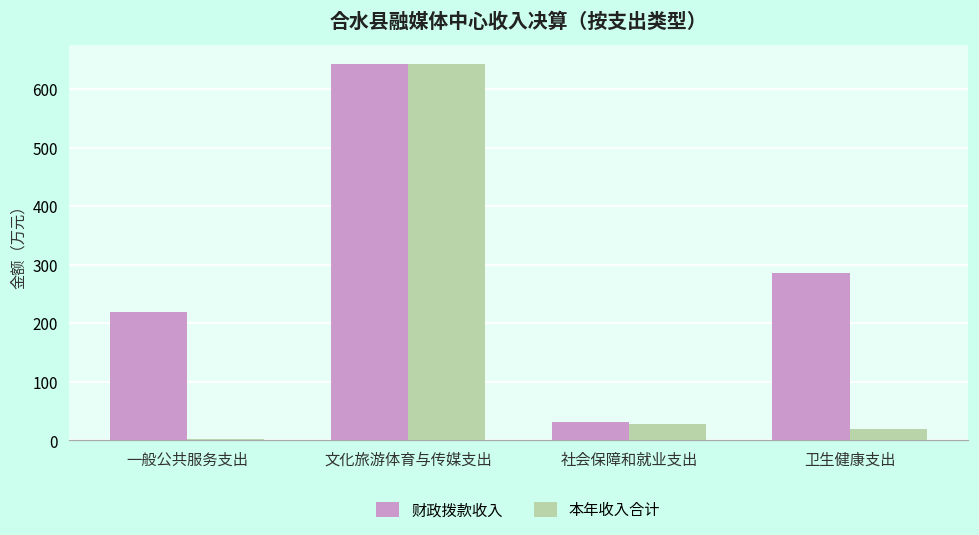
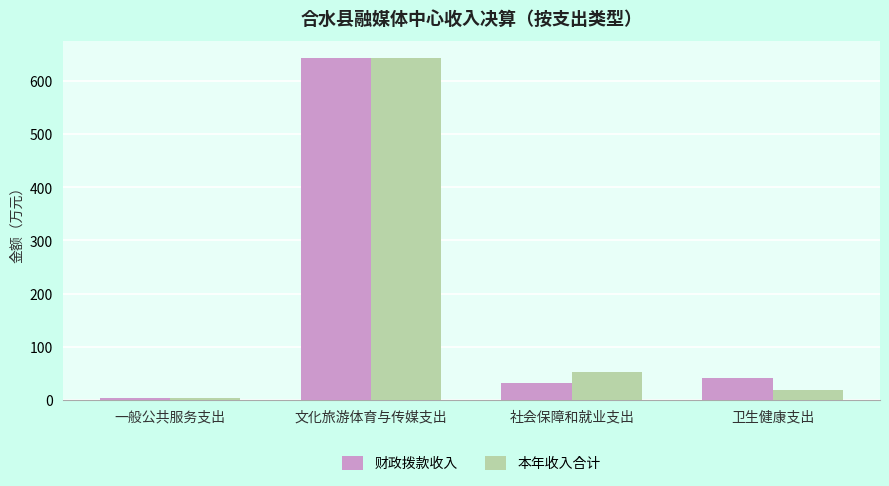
财政拨款收入, 一般公共服务支出: 220 -> 0
本年收入合计, 社会保障和就业支出: 30 -> 50
财政拨款收入, 卫生健康支出: 290 -> 40
